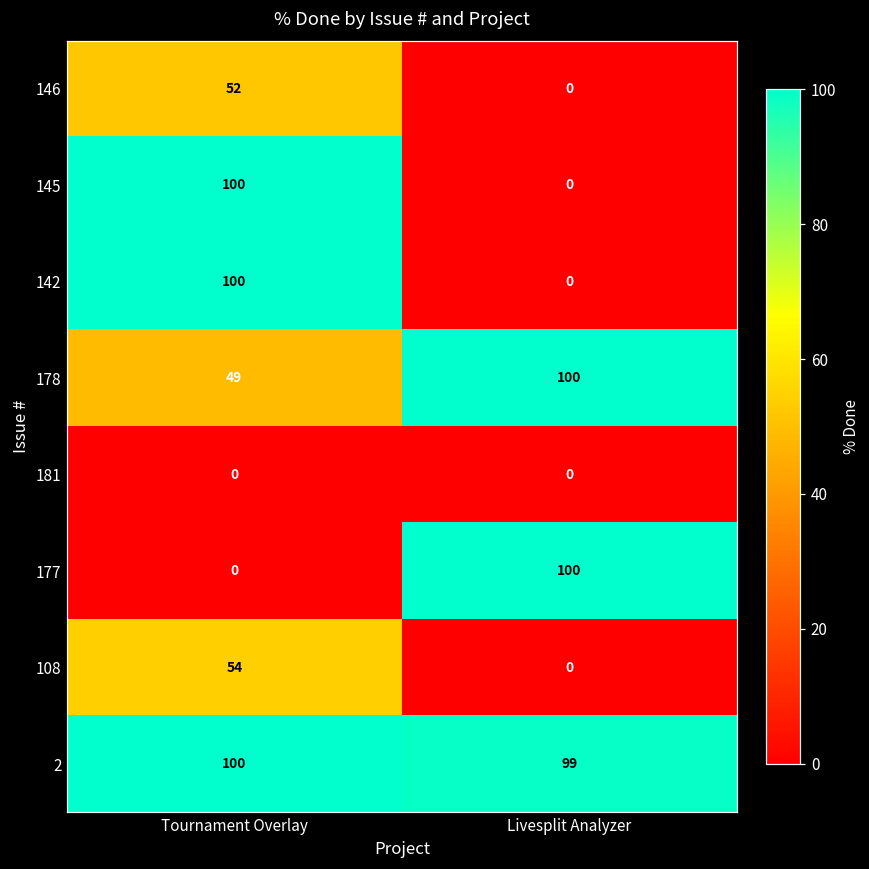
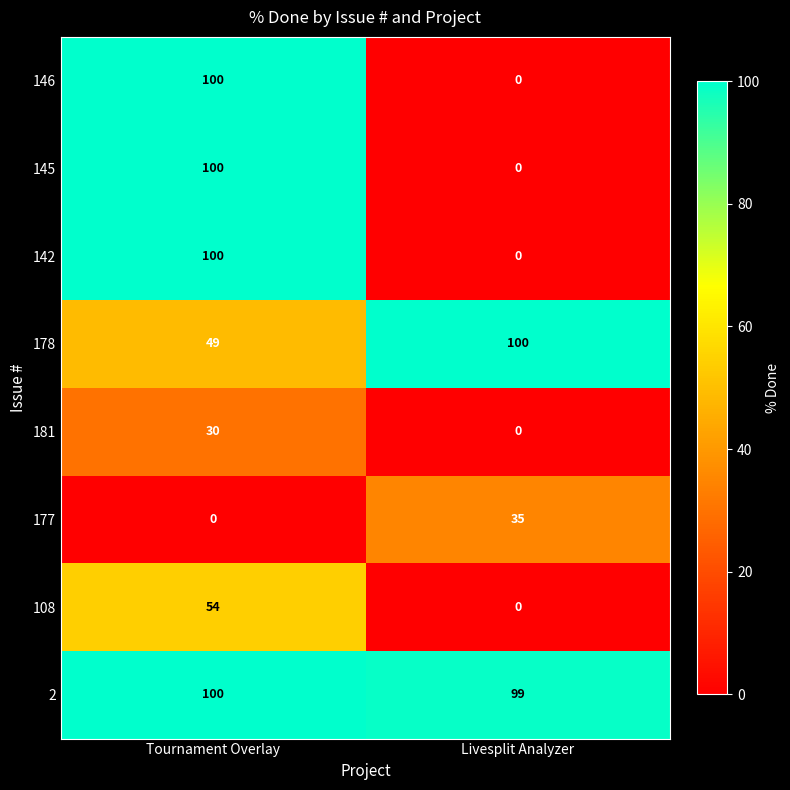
146, Tournament Overlay: 52 -> 100
181, Tournament Overlay: 0 -> 30
177, Livesplit Analyzer: 100 -> 35
